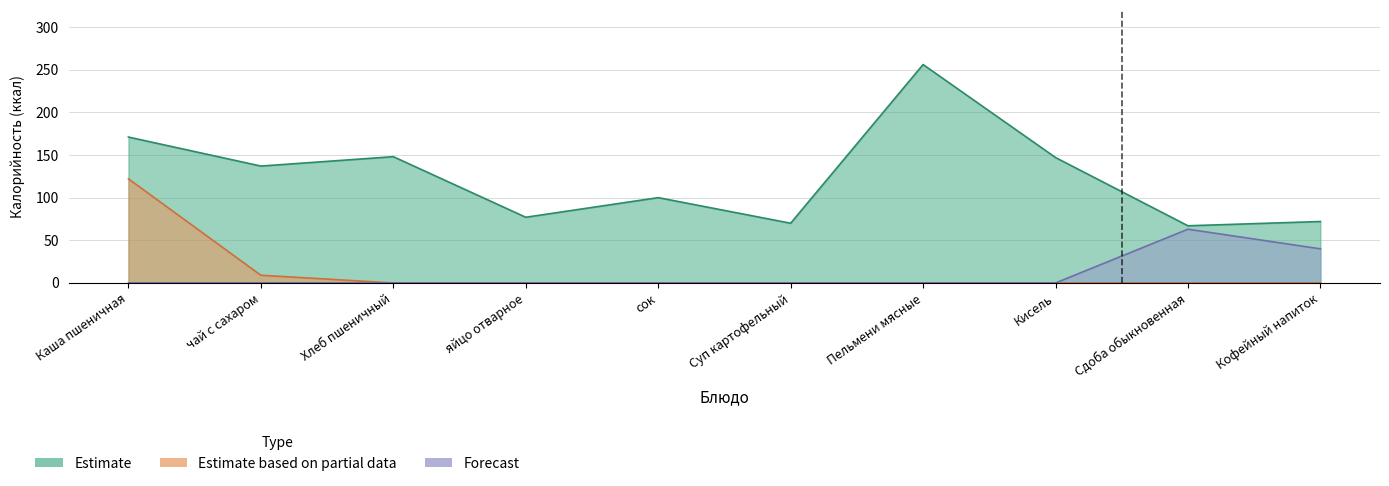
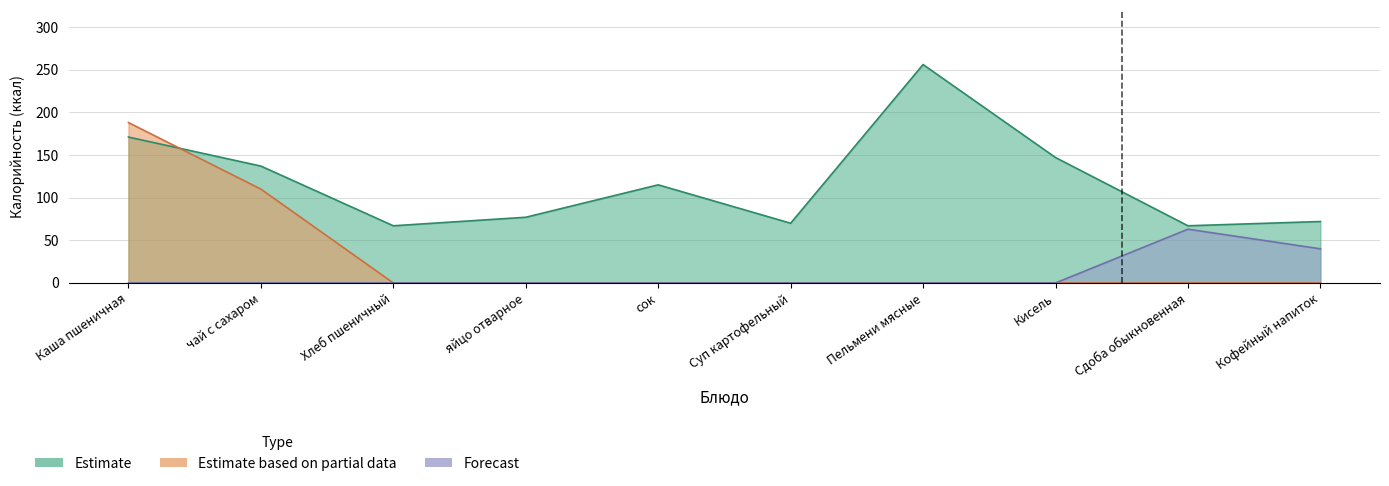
Estimate based on partial data, Каша пшеничная: 120 -> 190
Estimate based on partial data, чай с сахаром: 10 -> 110
Estimate, Хлеб пшеничный: 150 -> 70
Estimate, сок: 100 -> 120
